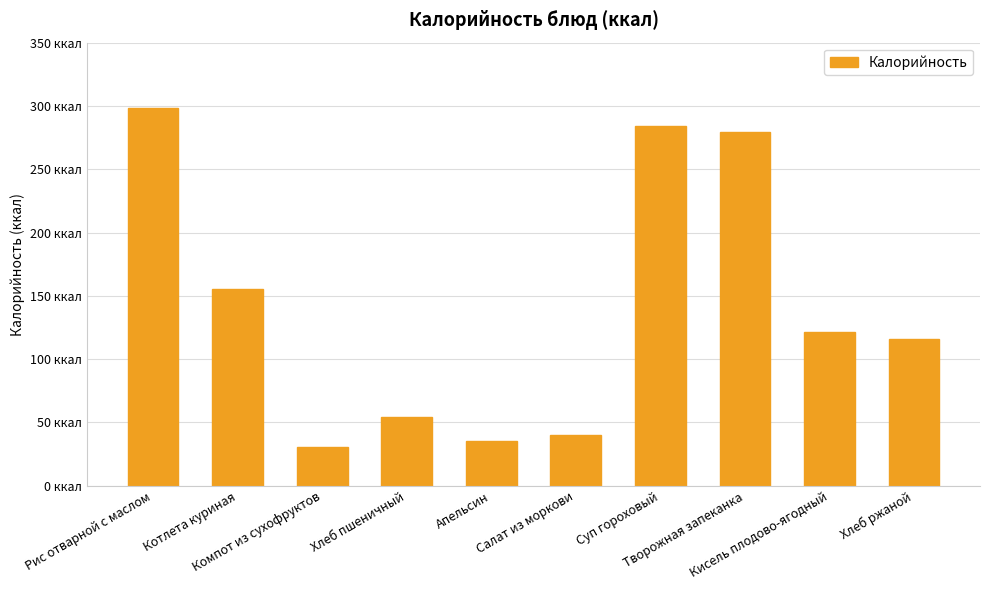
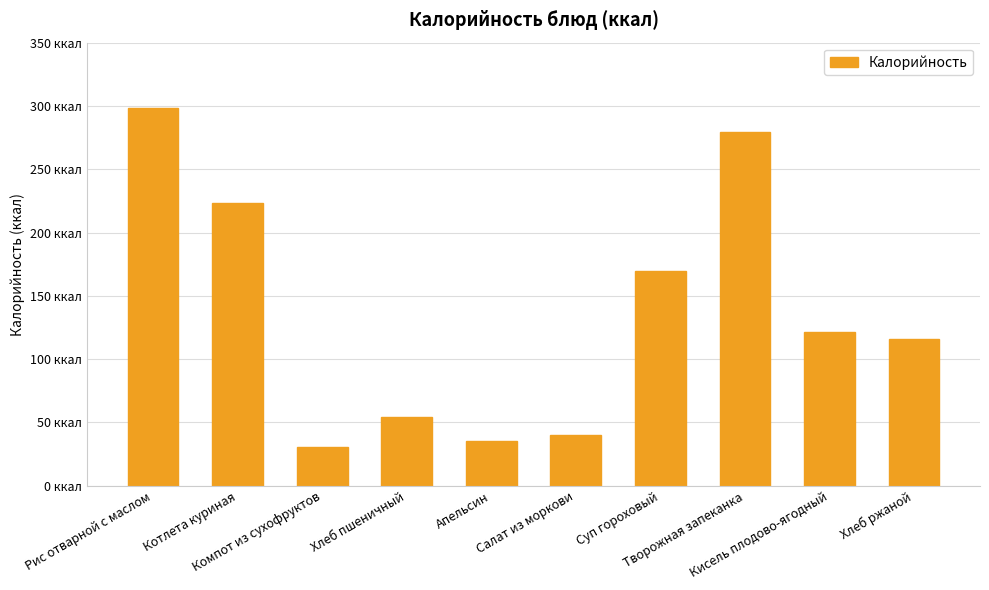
Котлета куриная: 156 ккал -> 223 ккал
Суп гороховый: 284 ккал -> 169 ккал
